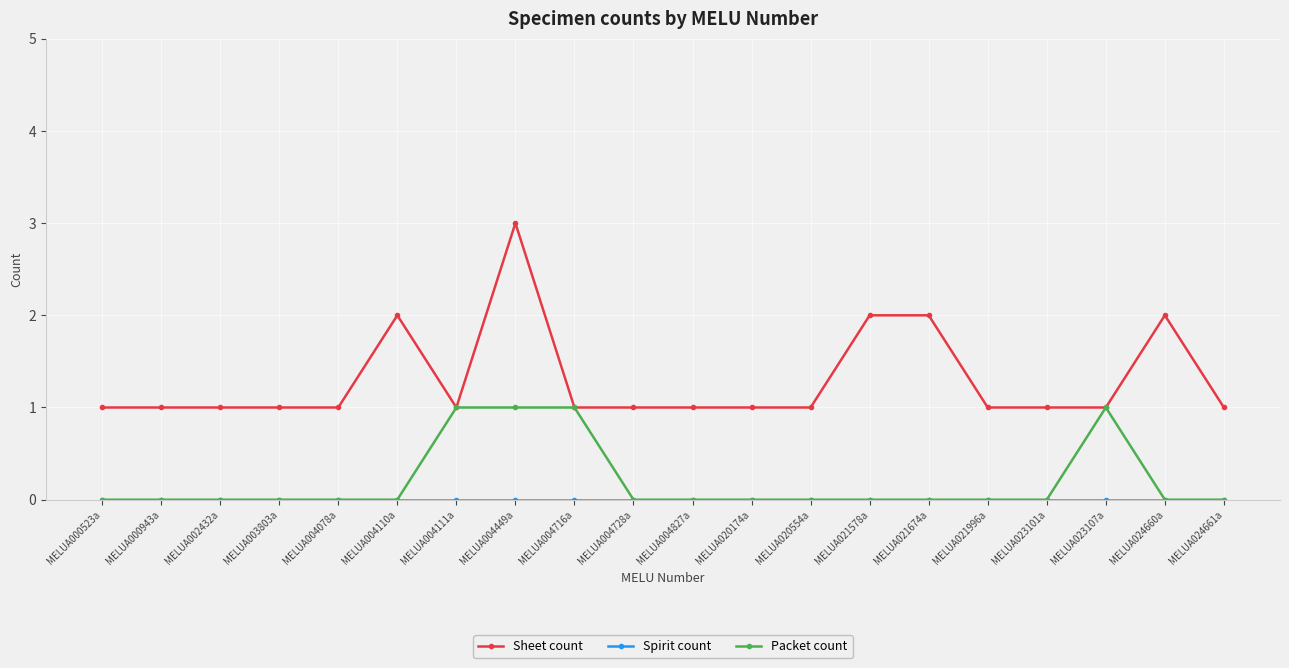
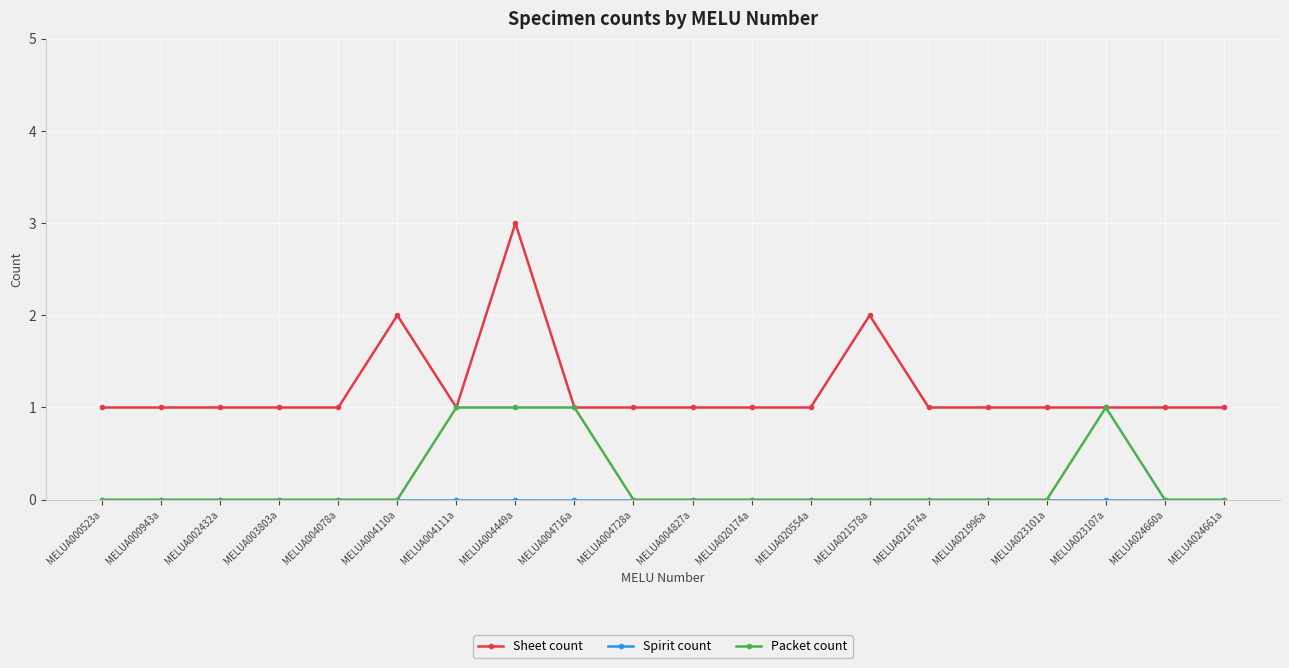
Sheet count, MELUA021674a: 2 -> 1
Sheet count, MELUA024660a: 2 -> 1
